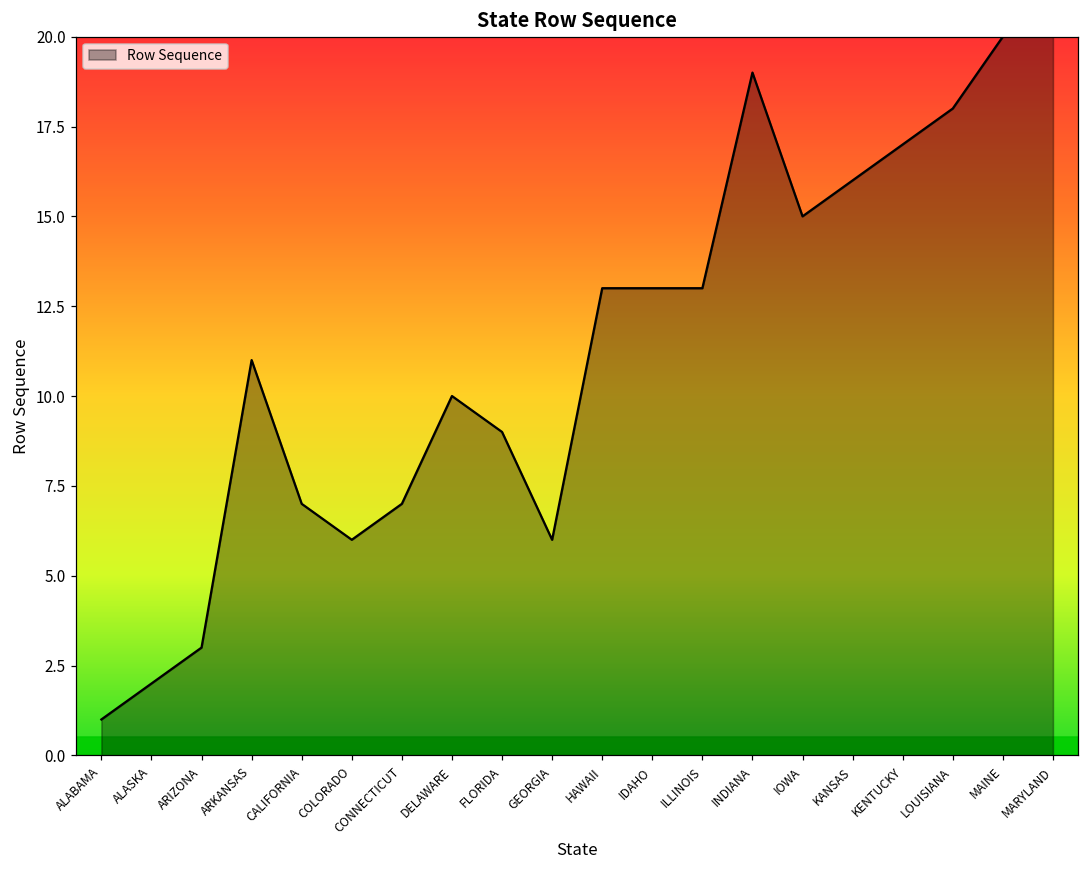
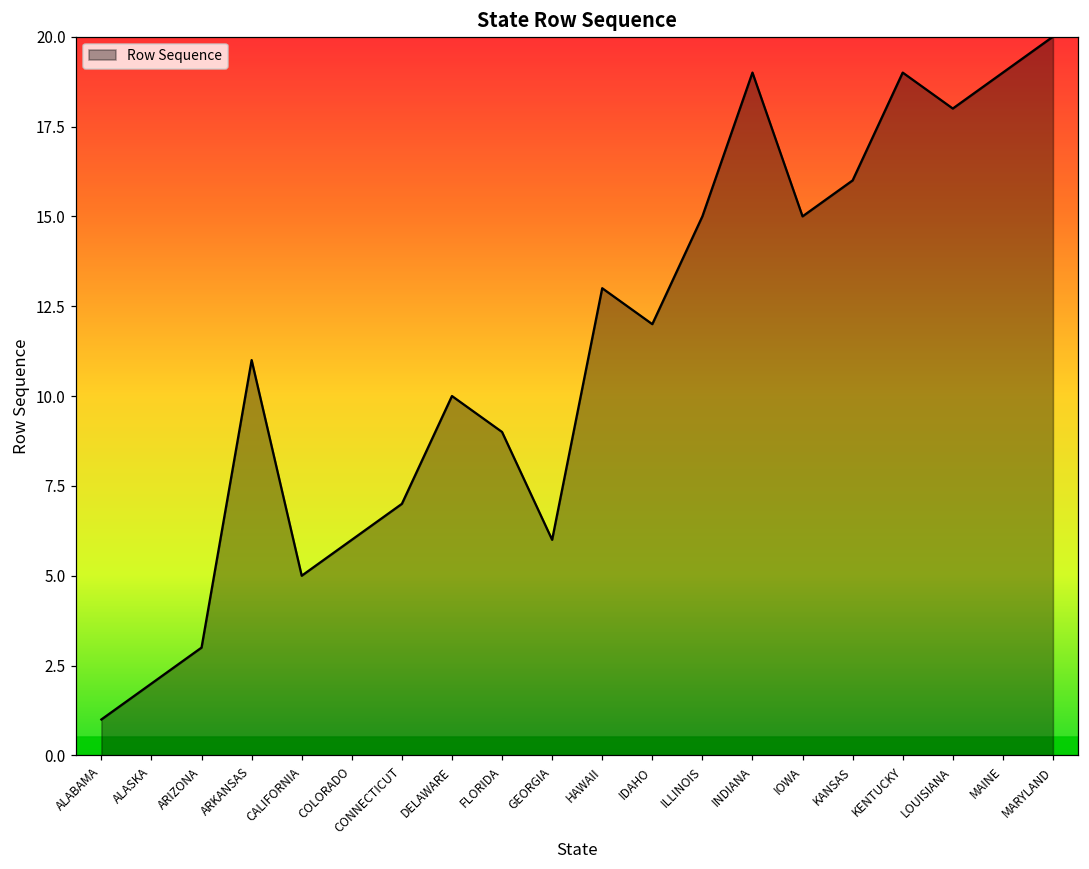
CALIFORNIA: 7 -> 5
IDAHO: 13 -> 12
ILLINOIS: 13 -> 15
KENTUCKY: 17 -> 19
MAINE: 20 -> 19
